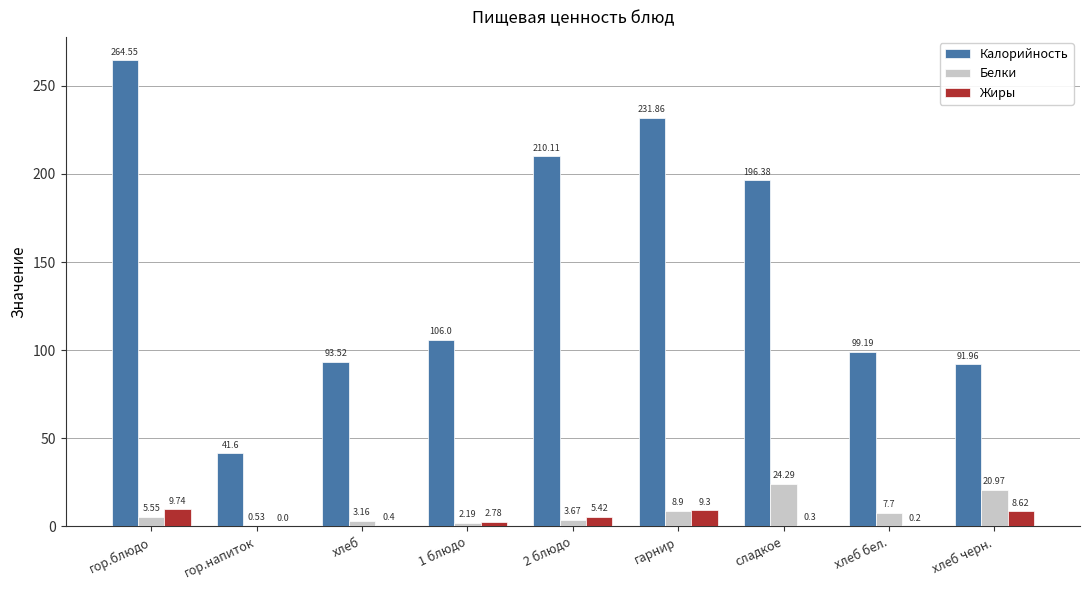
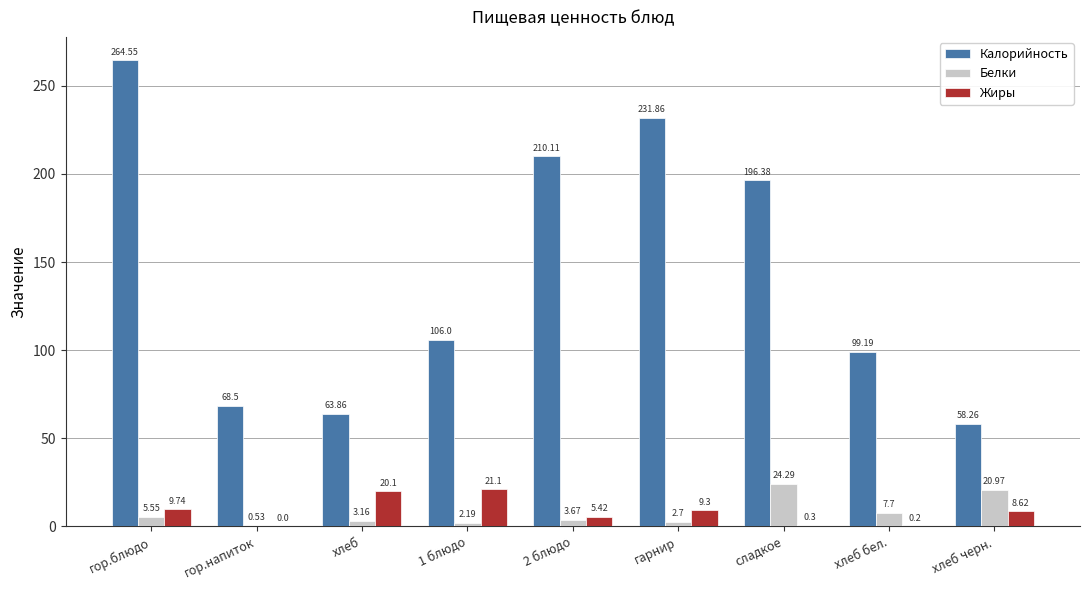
Калорийность, гор.напиток: 41.6 -> 68.5
Калорийность, хлеб: 93.52 -> 63.86
Жиры, хлеб: 0.4 -> 20.1
Жиры, 1 блюдо: 2.78 -> 21.1
Белки, гарнир: 8.9 -> 2.7
Калорийность, хлеб черн.: 91.96 -> 58.26
